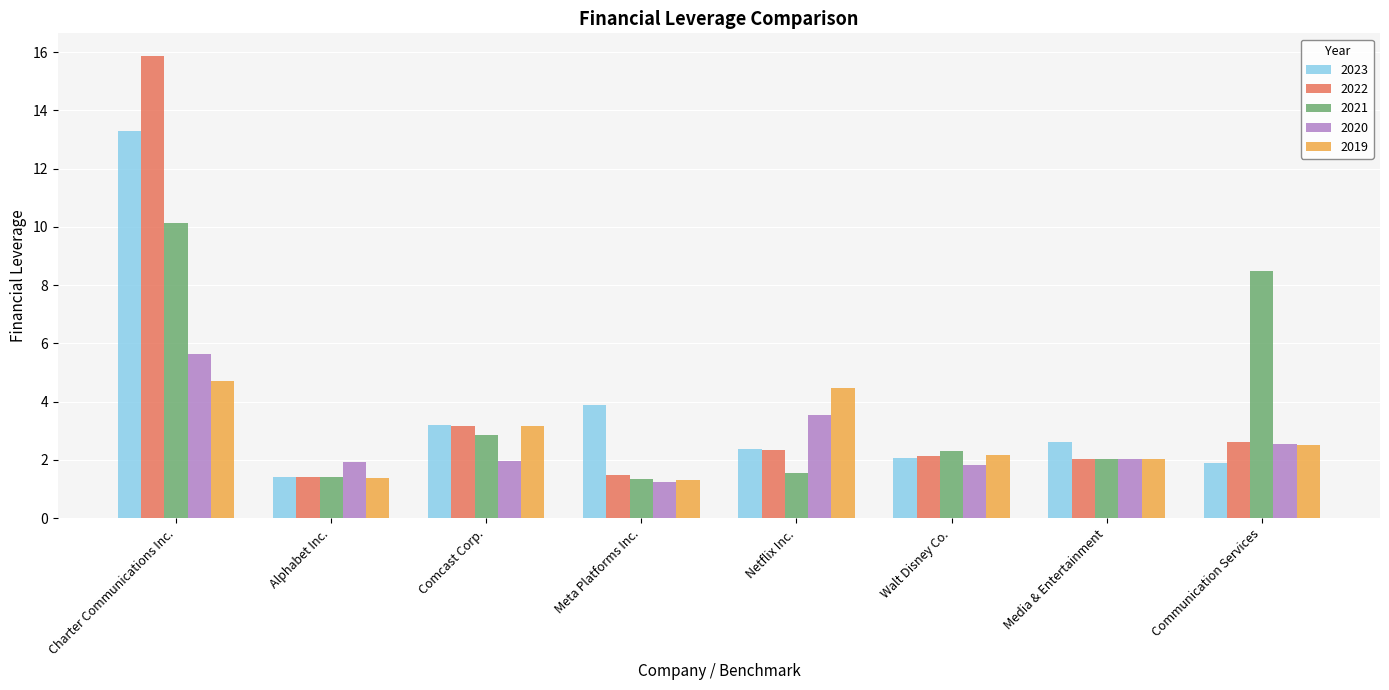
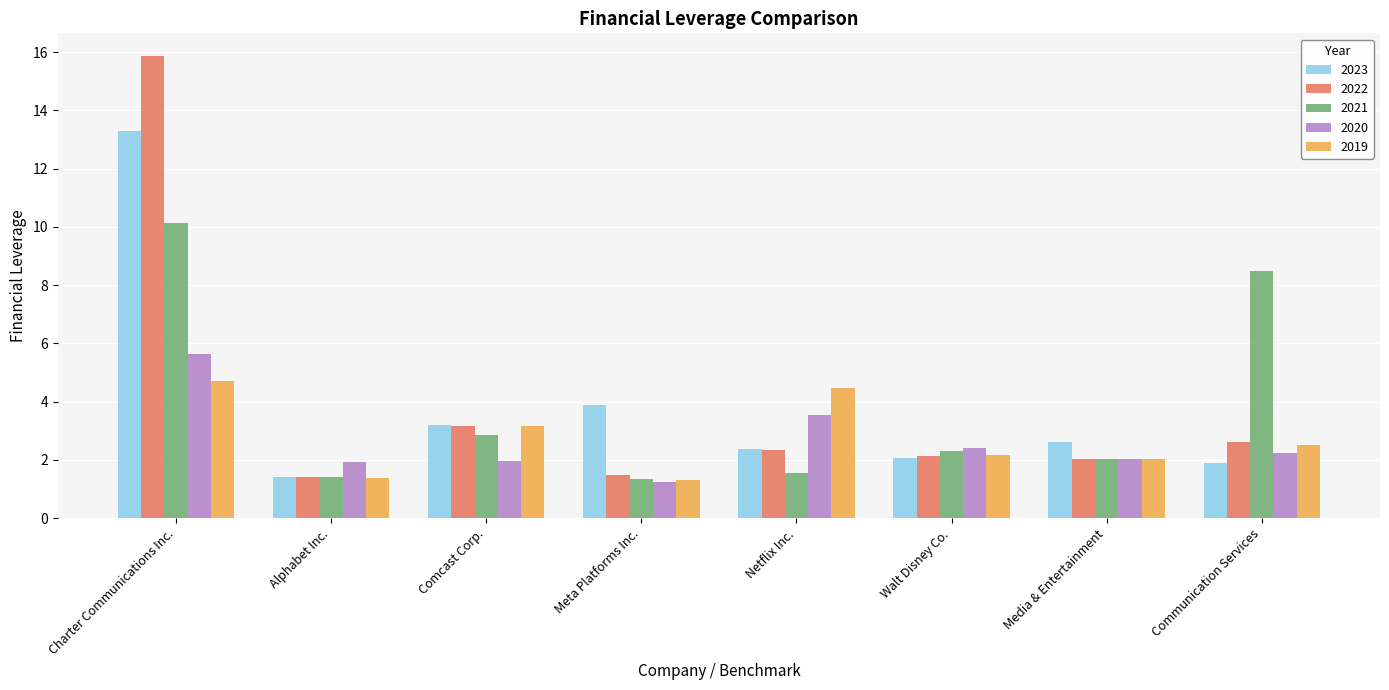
2020, Walt Disney Co.: 1.8 -> 2.4
2020, Communication Services: 2.6 -> 2.3
